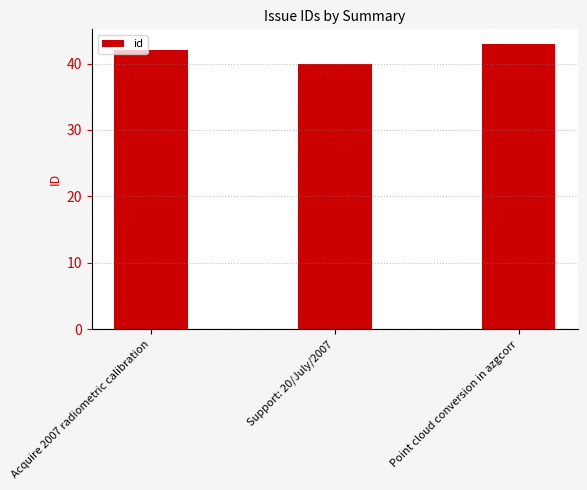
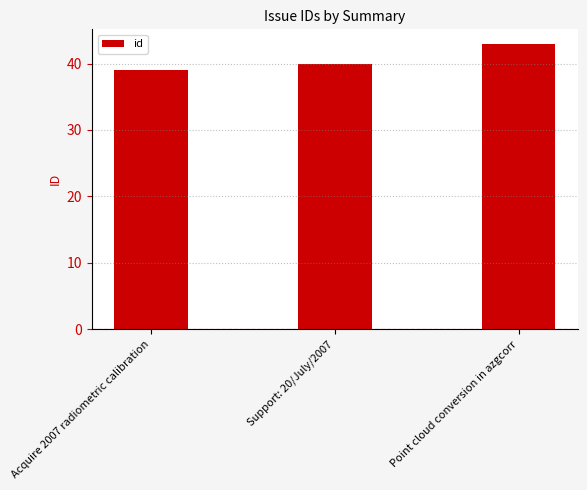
Acquire 2007 radiometric calibration: 42 -> 39
